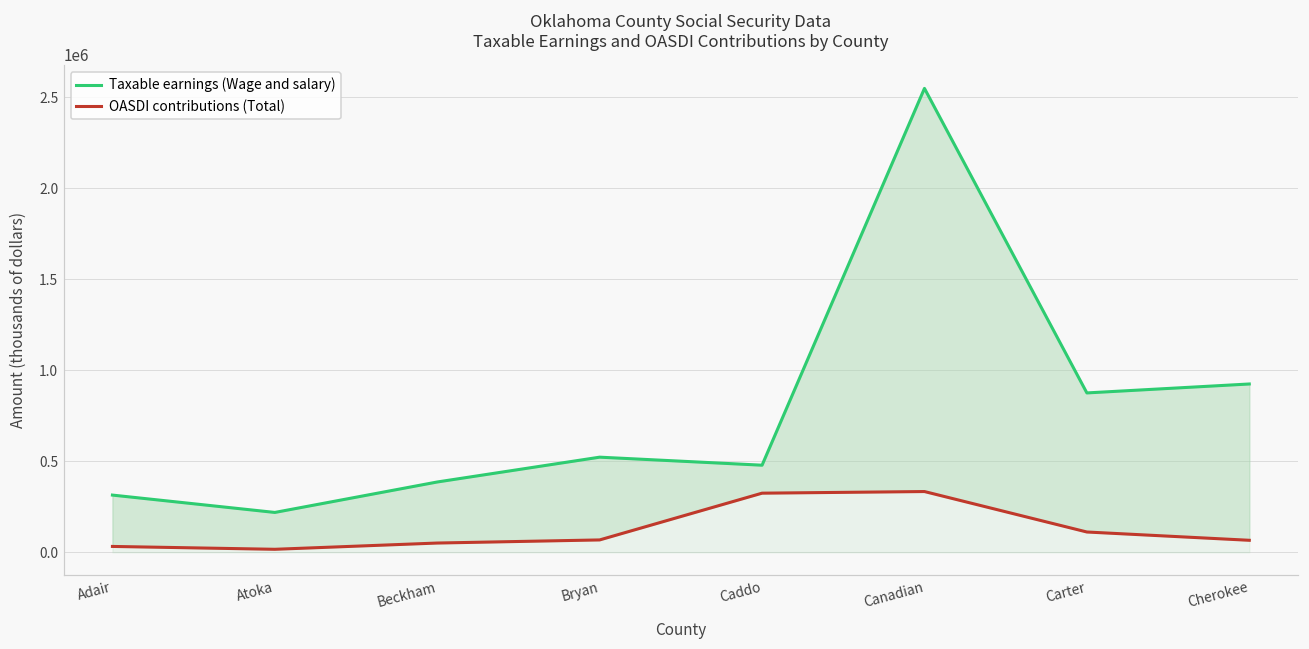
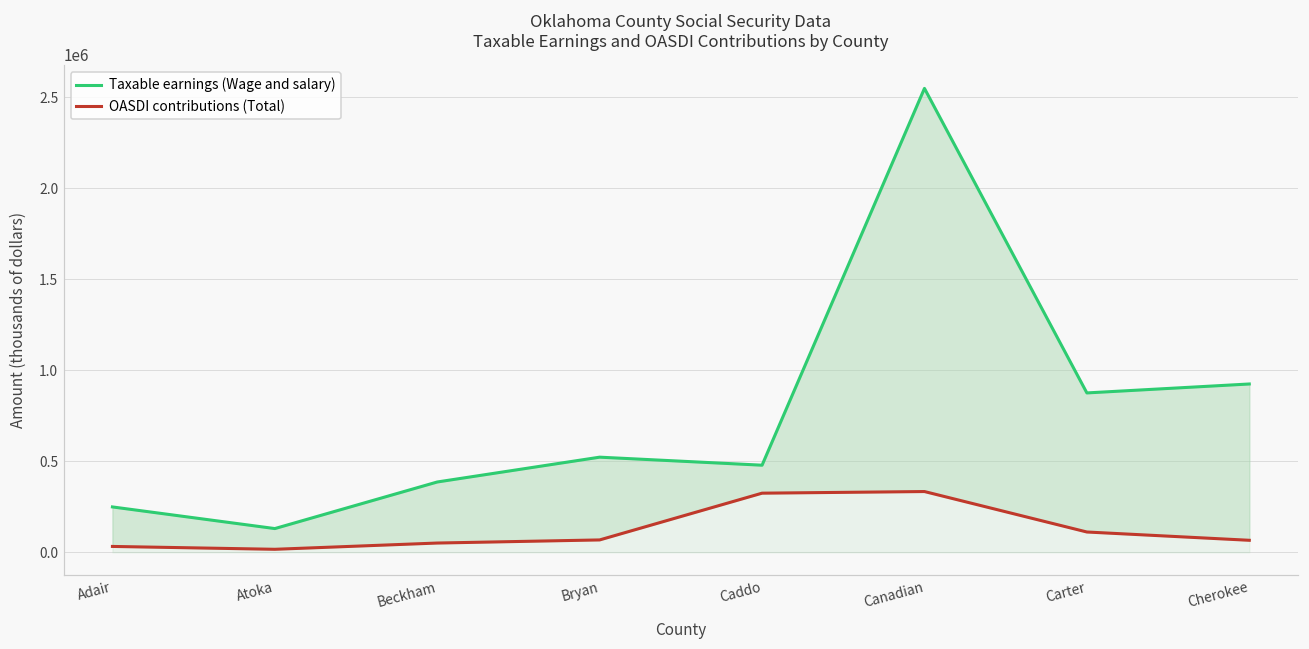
Taxable earnings (Wage and salary), Adair: 310000 -> 250000
Taxable earnings (Wage and salary), Atoka: 220000 -> 130000
